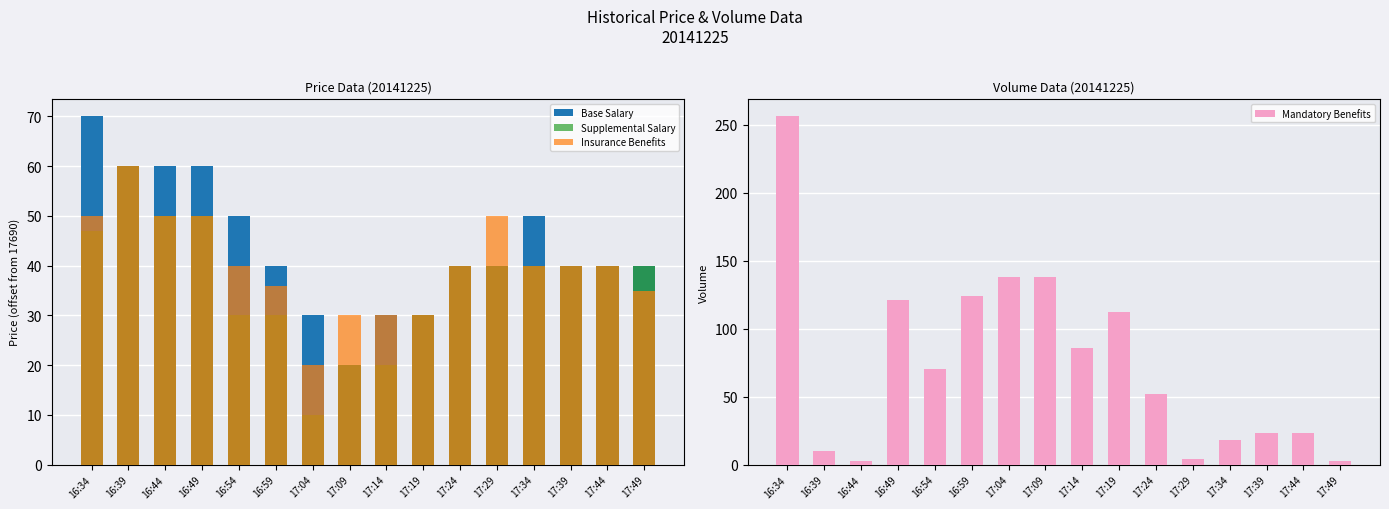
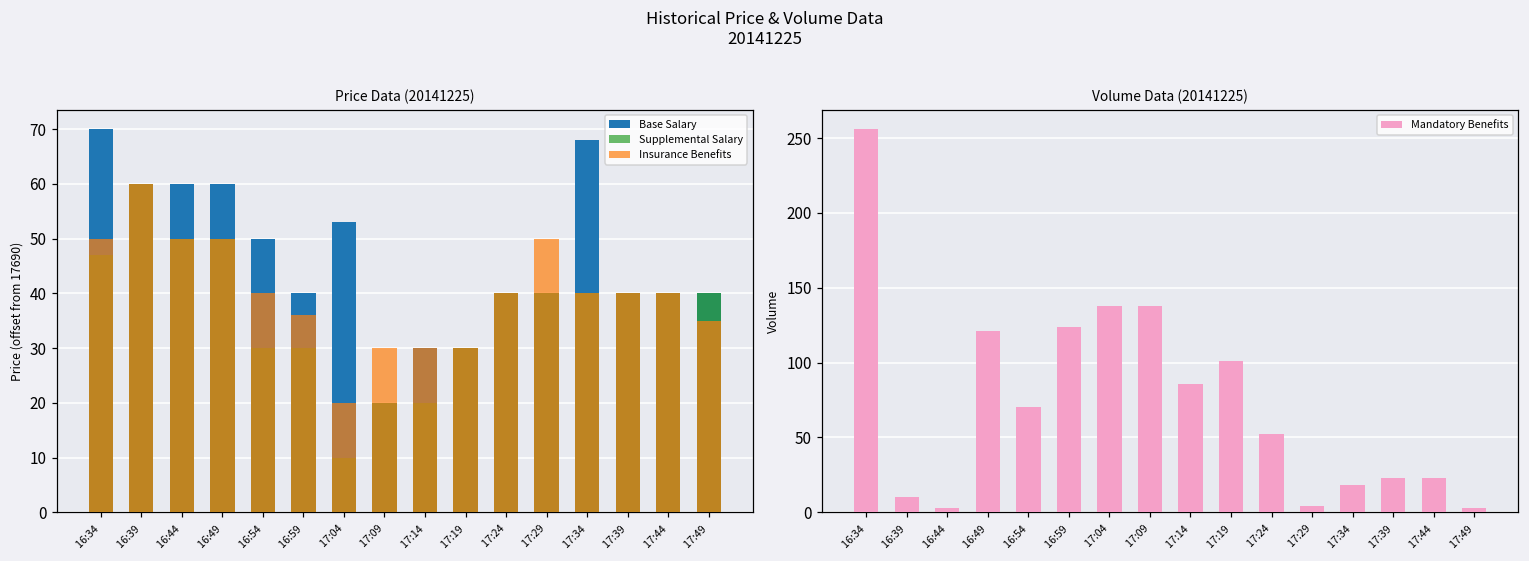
Price Data (20141225), Base Salary, 17:04: 30 -> 53
Price Data (20141225), Base Salary, 17:34: 50 -> 68
Volume Data (20141225), 17:19: 112 -> 101
